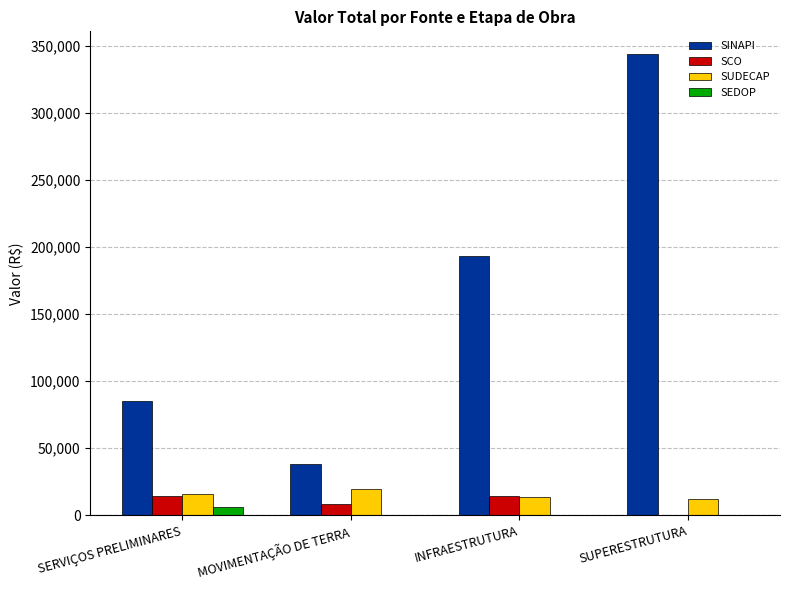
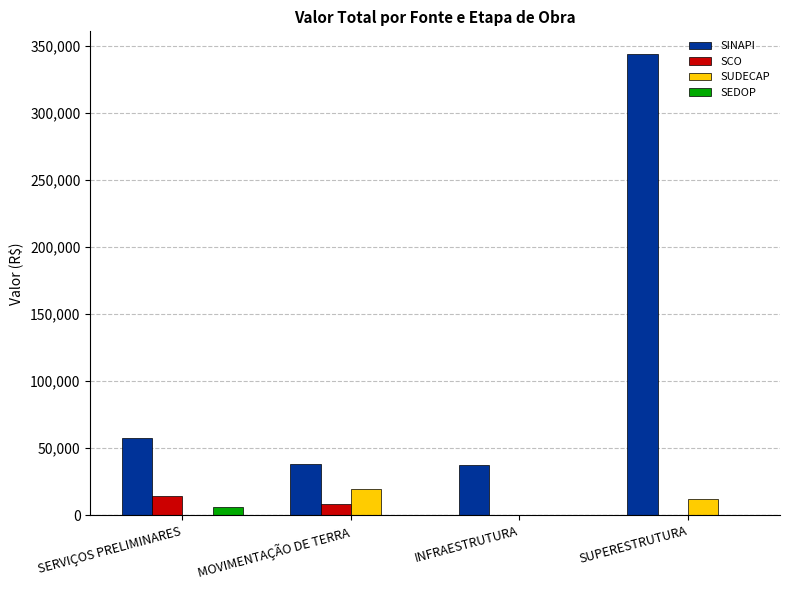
SINAPI, SERVIÇOS PRELIMINARES: 85,000 -> 58,000
SUDECAP, SERVIÇOS PRELIMINARES: 16,000 -> 0
SINAPI, INFRAESTRUTURA: 194,000 -> 37,000
SCO, INFRAESTRUTURA: 14,000 -> 0
SUDECAP, INFRAESTRUTURA: 13,000 -> 0
